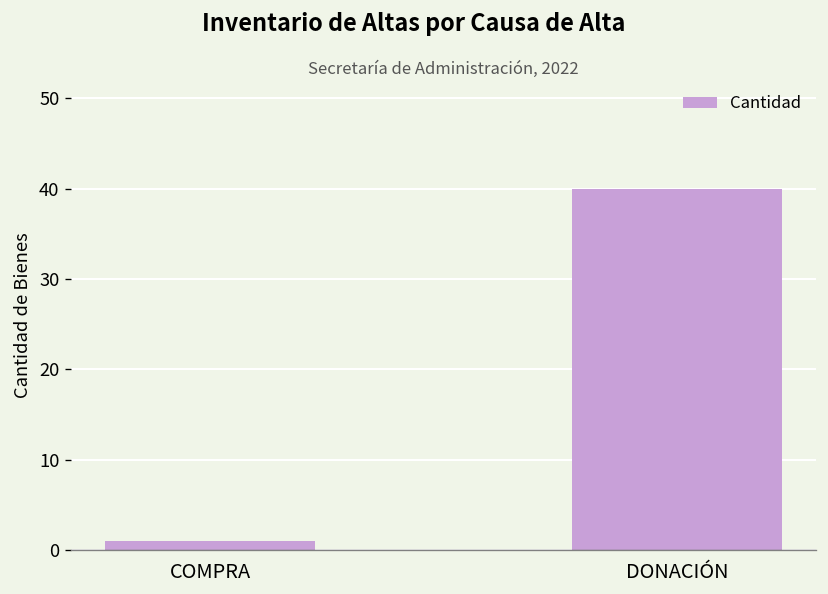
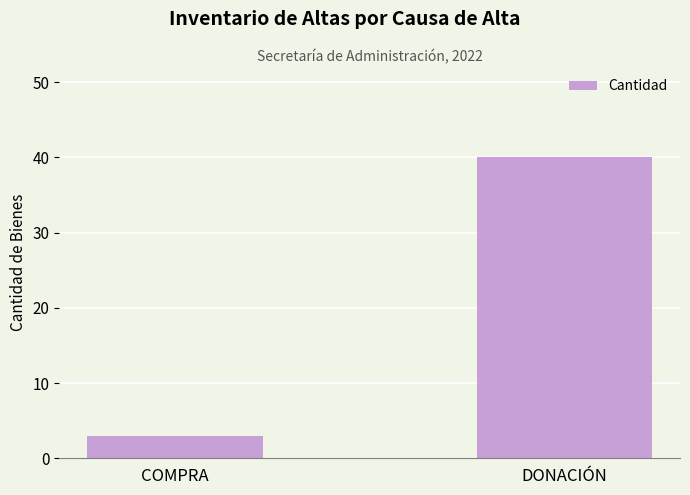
COMPRA: 1 -> 3
